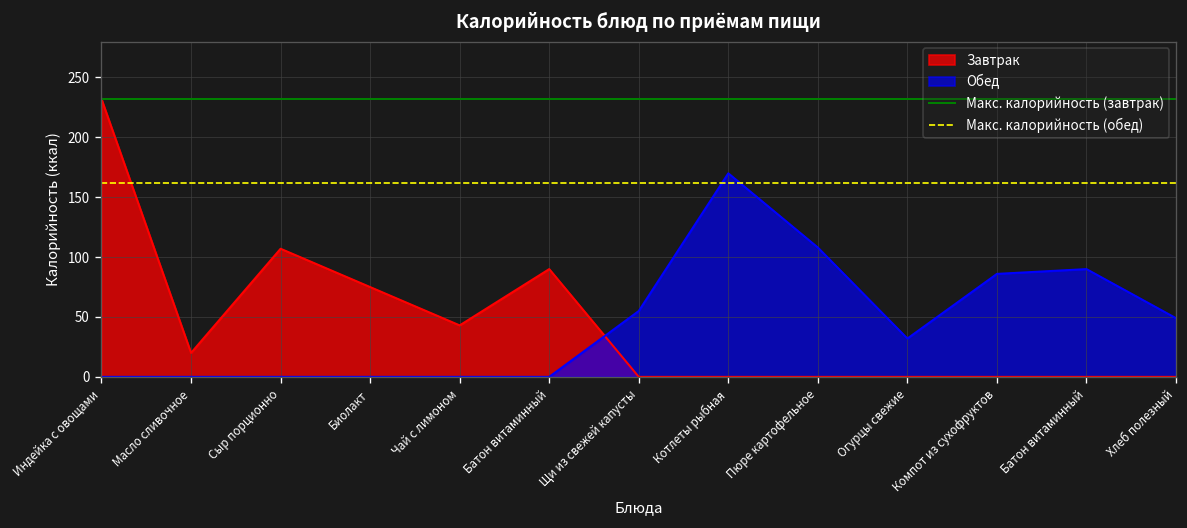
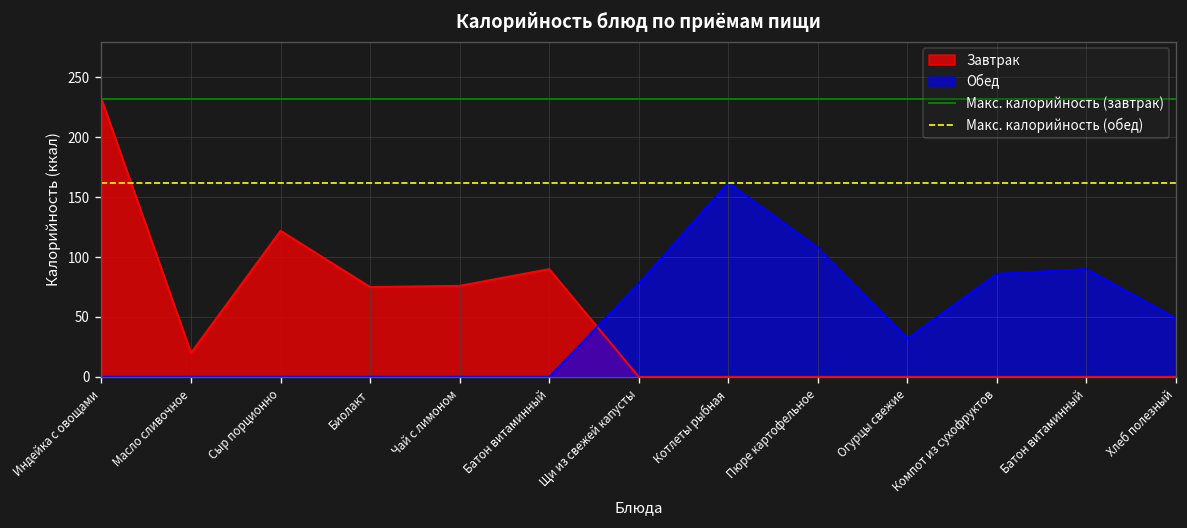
Завтрак, Сыр порционно: 110 -> 120
Завтрак, Чай с лимоном: 40 -> 80
Обед, Щи из свежей капусты: 60 -> 80
Обед, Котлеты рыбная: 170 -> 160
